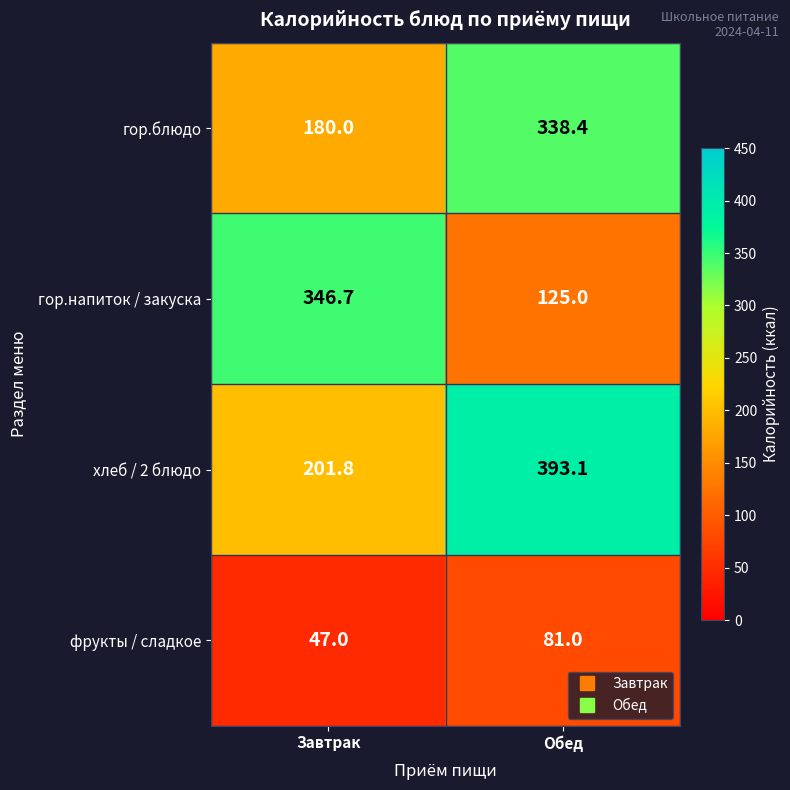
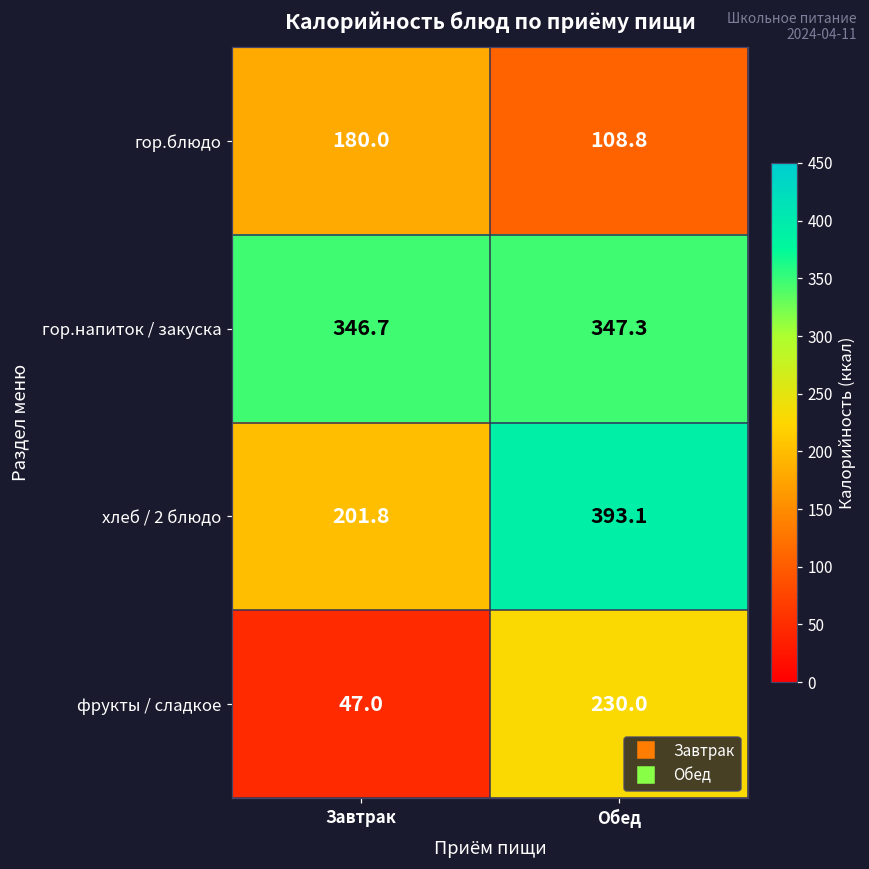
гор.блюдо, Обед: 338.4 -> 108.8
гор.напиток / закуска, Обед: 125.0 -> 347.3
фрукты / сладкое, Обед: 81.0 -> 230.0
